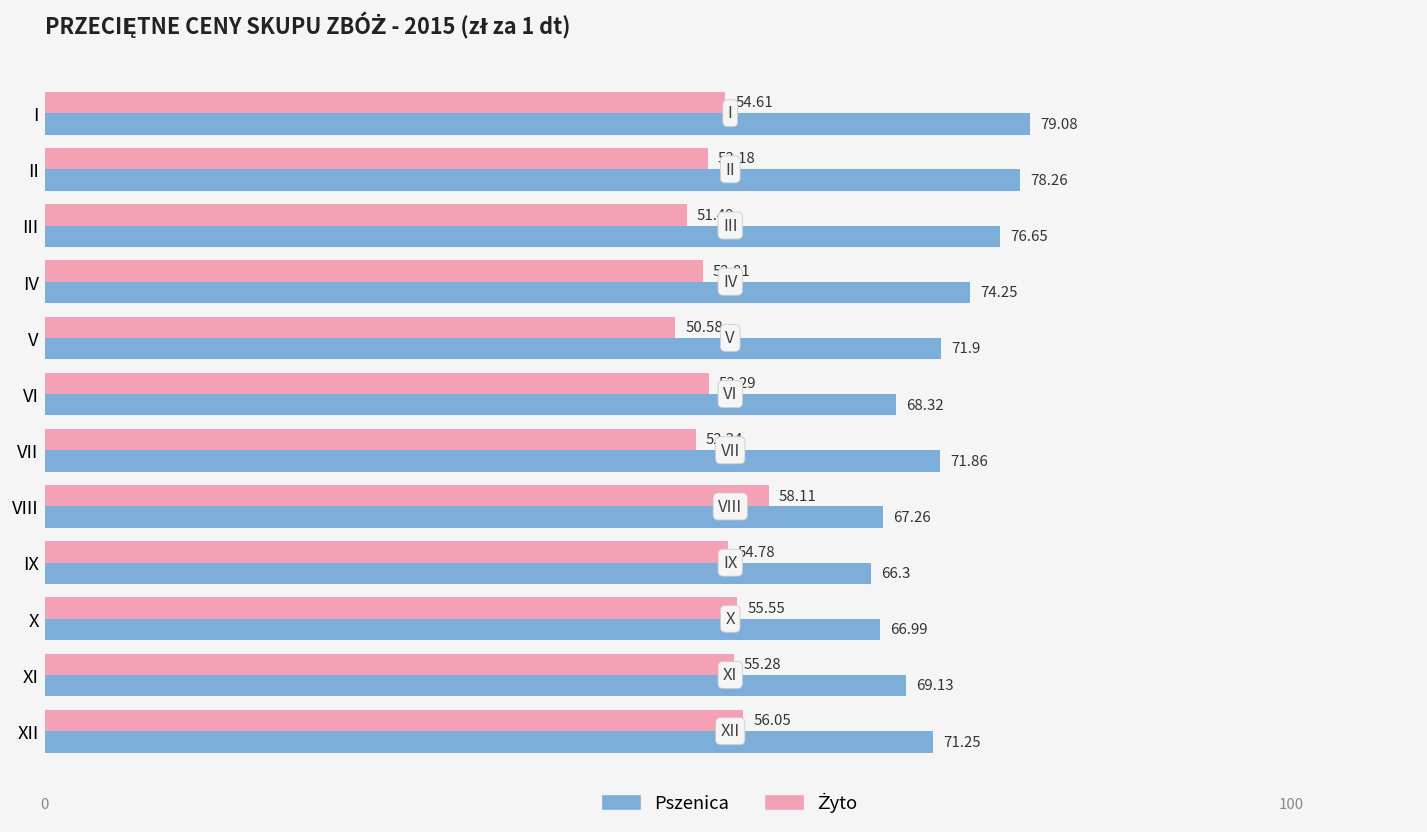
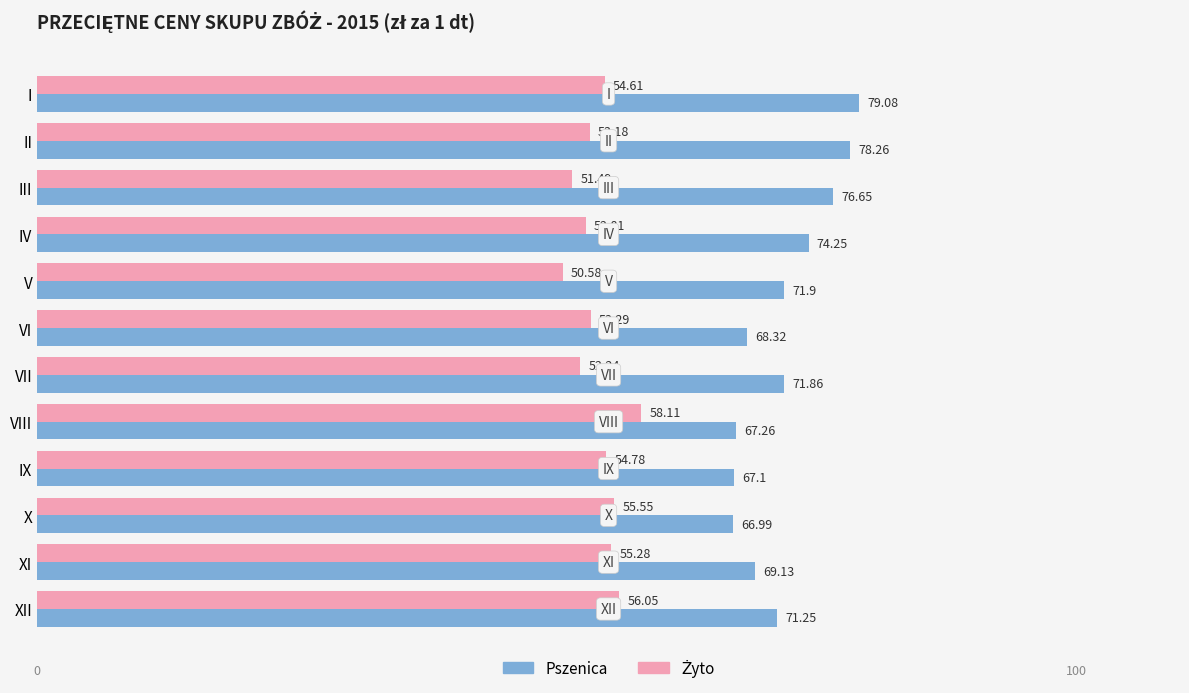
Pszenica, IX: 66.3 -> 67.1
